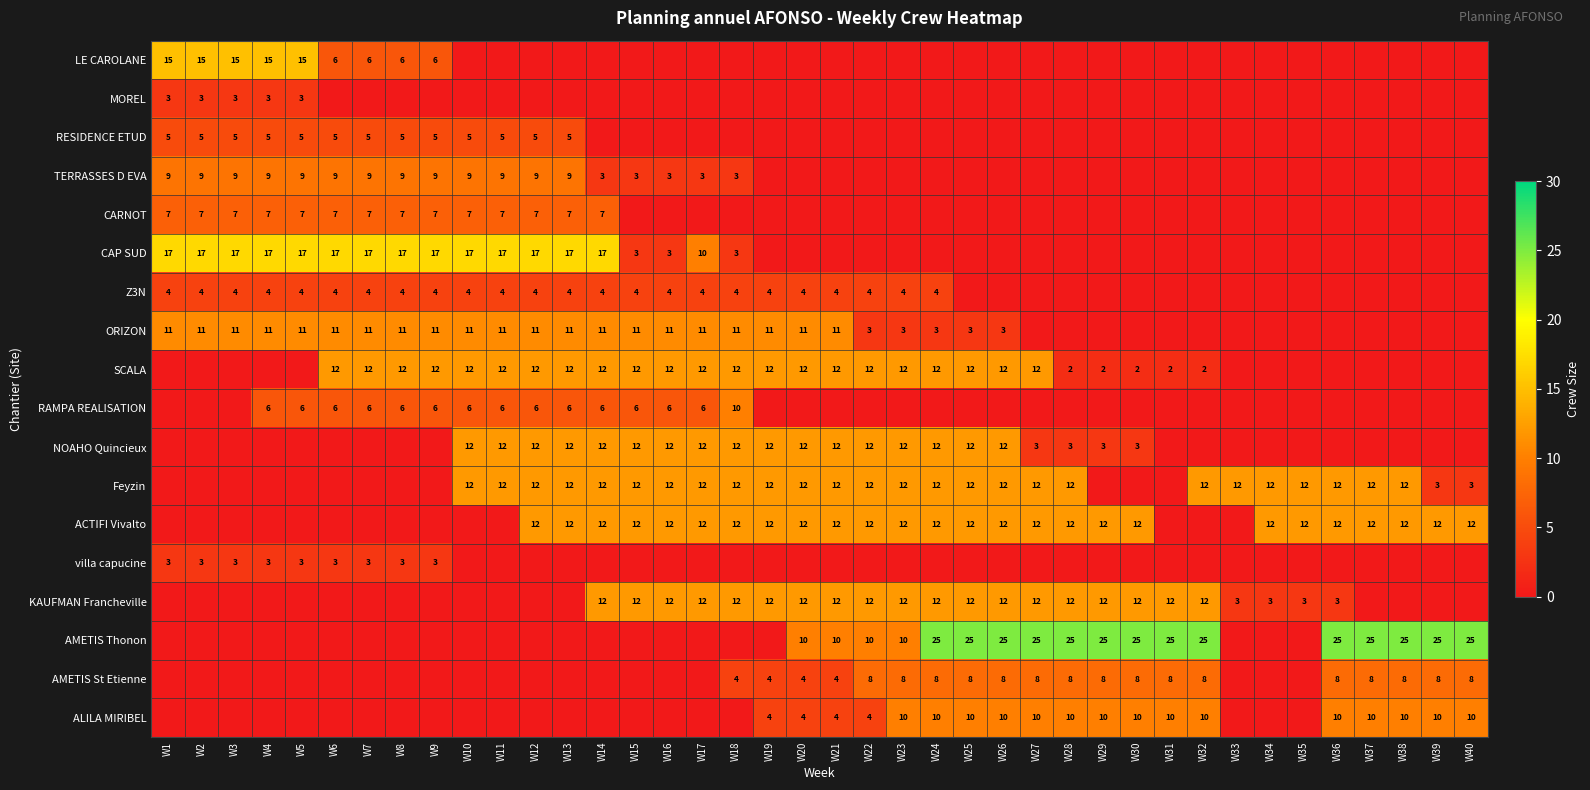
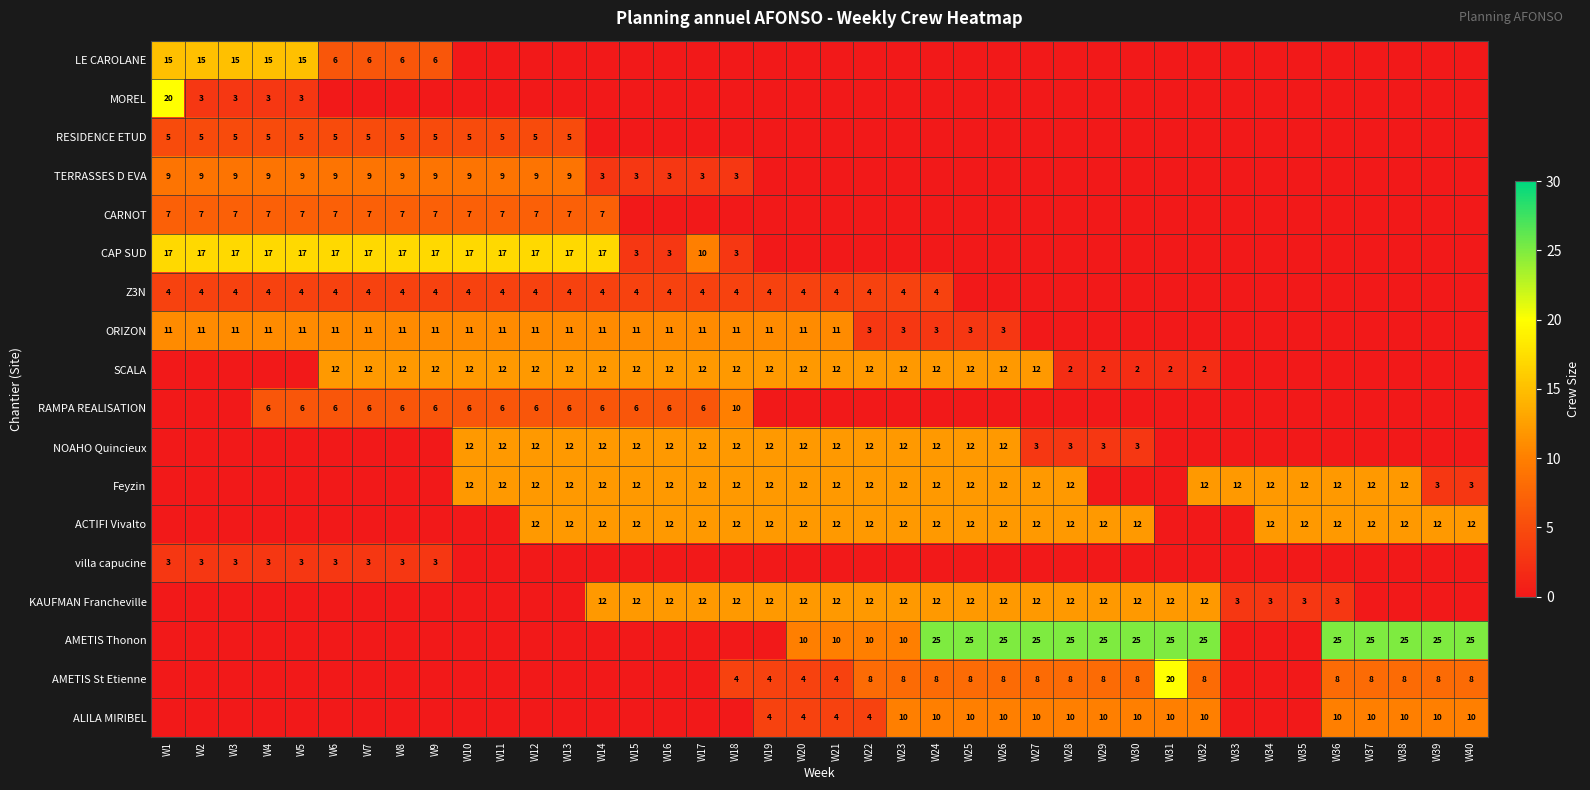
MOREL, W1: 3 -> 20
AMETIS St Etienne, W31: 8 -> 20
